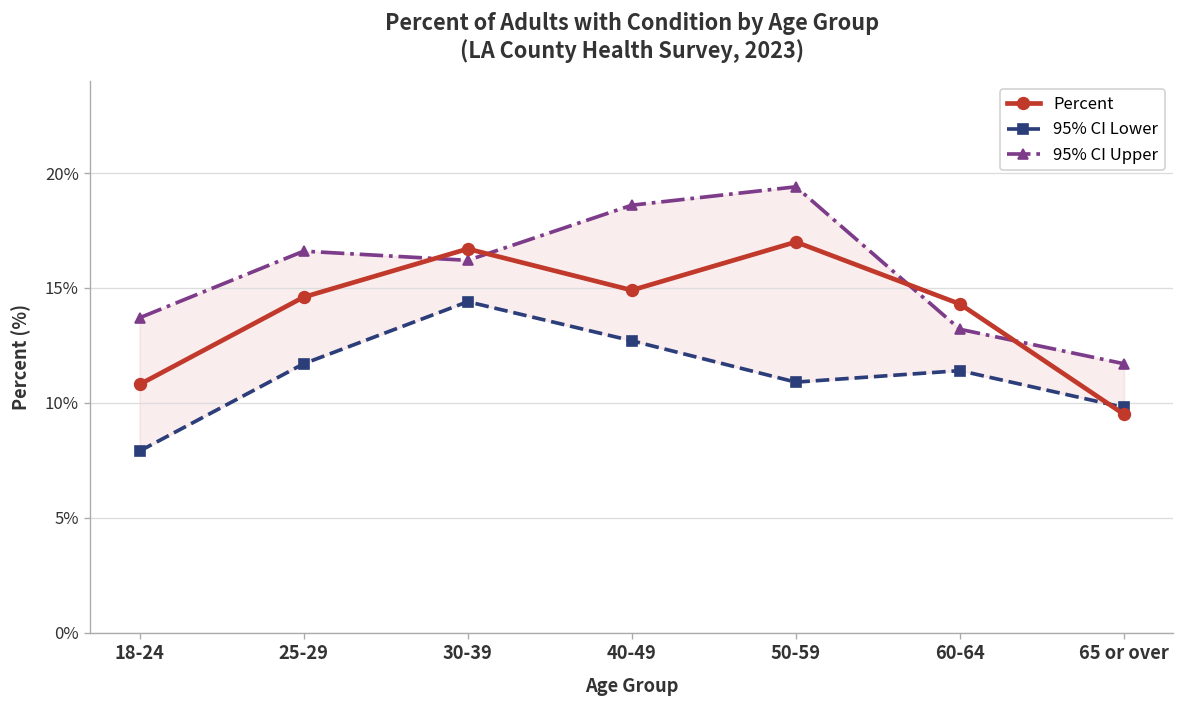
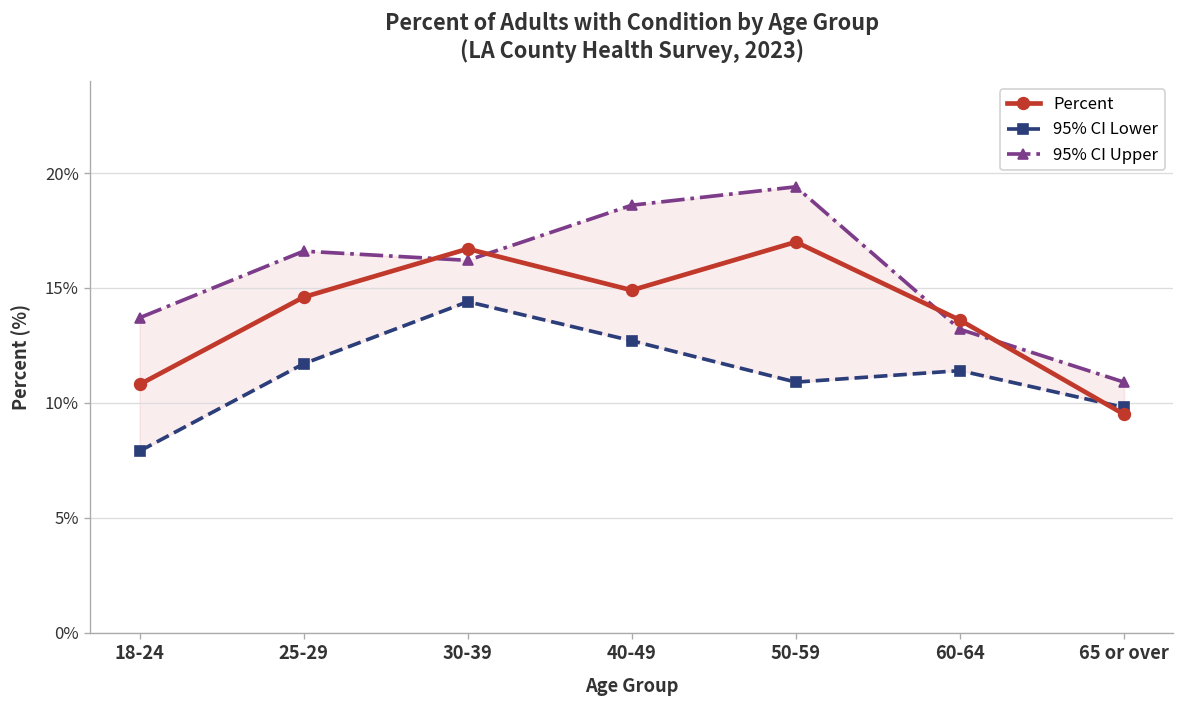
Percent, 60-64: 14.3% -> 13.6%
95% CI Upper, 65 or over: 11.7% -> 10.9%
